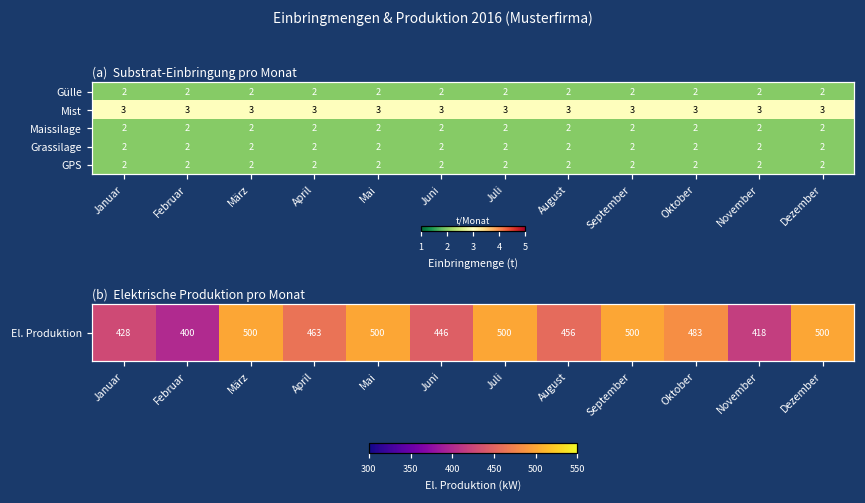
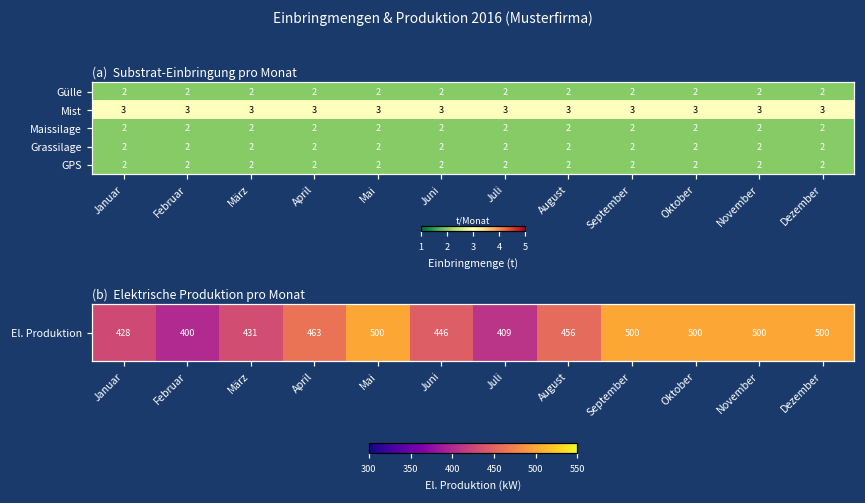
(b) Elektrische Produktion pro Monat, El. Produktion, März: 500 -> 431
(b) Elektrische Produktion pro Monat, El. Produktion, Juli: 500 -> 409
(b) Elektrische Produktion pro Monat, El. Produktion, Oktober: 483 -> 500
(b) Elektrische Produktion pro Monat, El. Produktion, November: 418 -> 500
